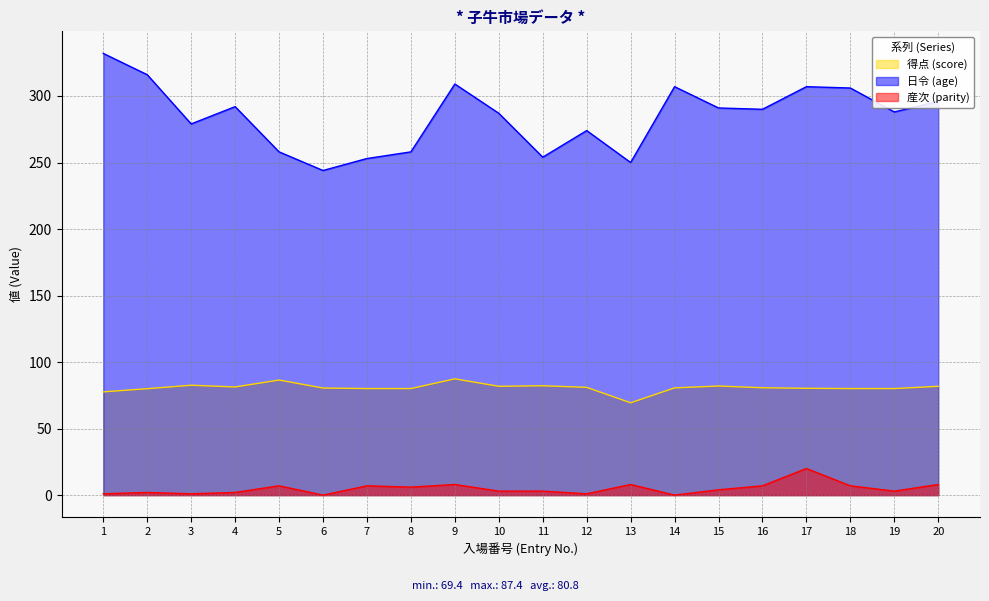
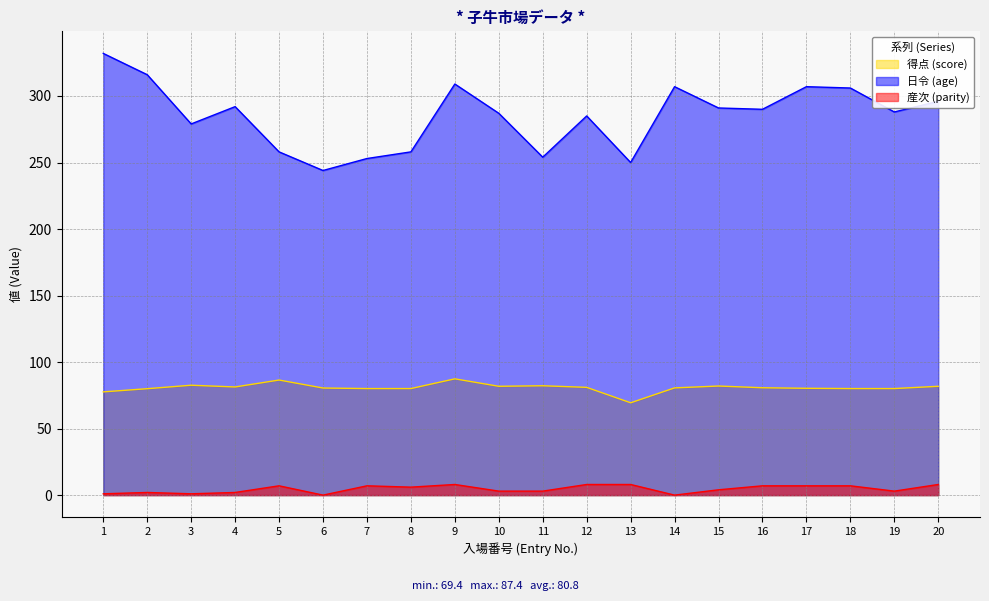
日令 (age), 12: 274 -> 285
産次 (parity), 12: 1 -> 8
産次 (parity), 17: 20 -> 7
